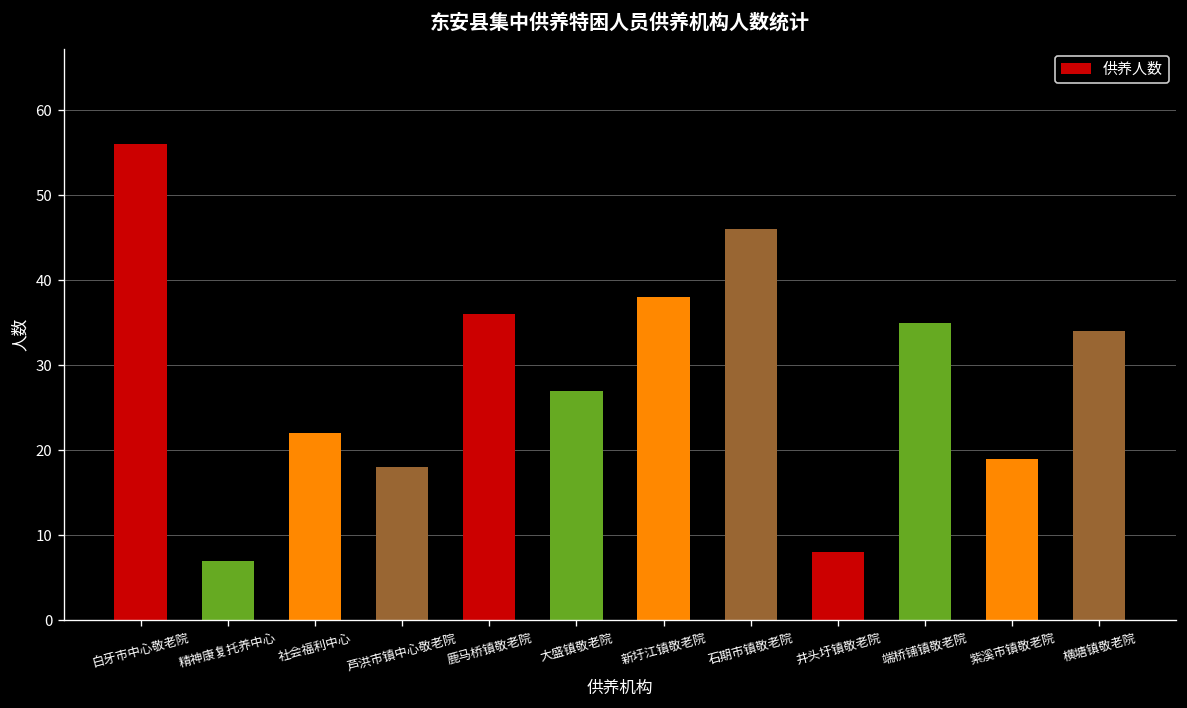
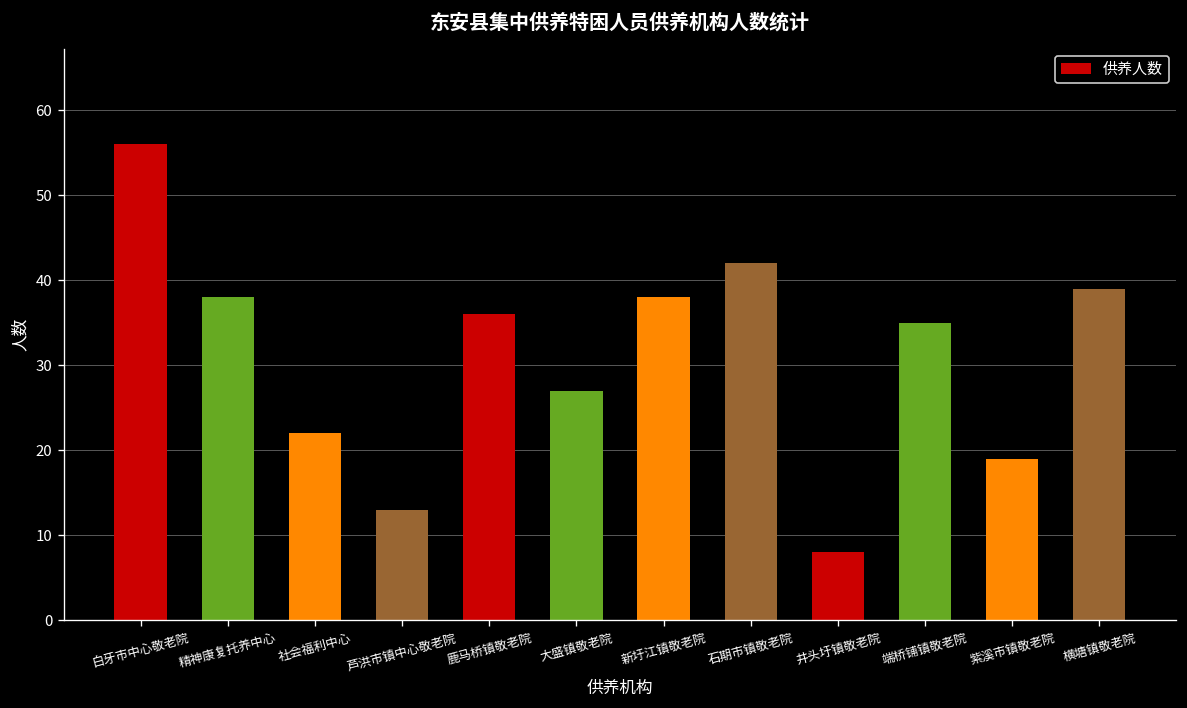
精神康复托养中心: 7 -> 38
芦洪市镇中心敬老院: 18 -> 13
石期市镇敬老院: 46 -> 42
横塘镇敬老院: 34 -> 39
